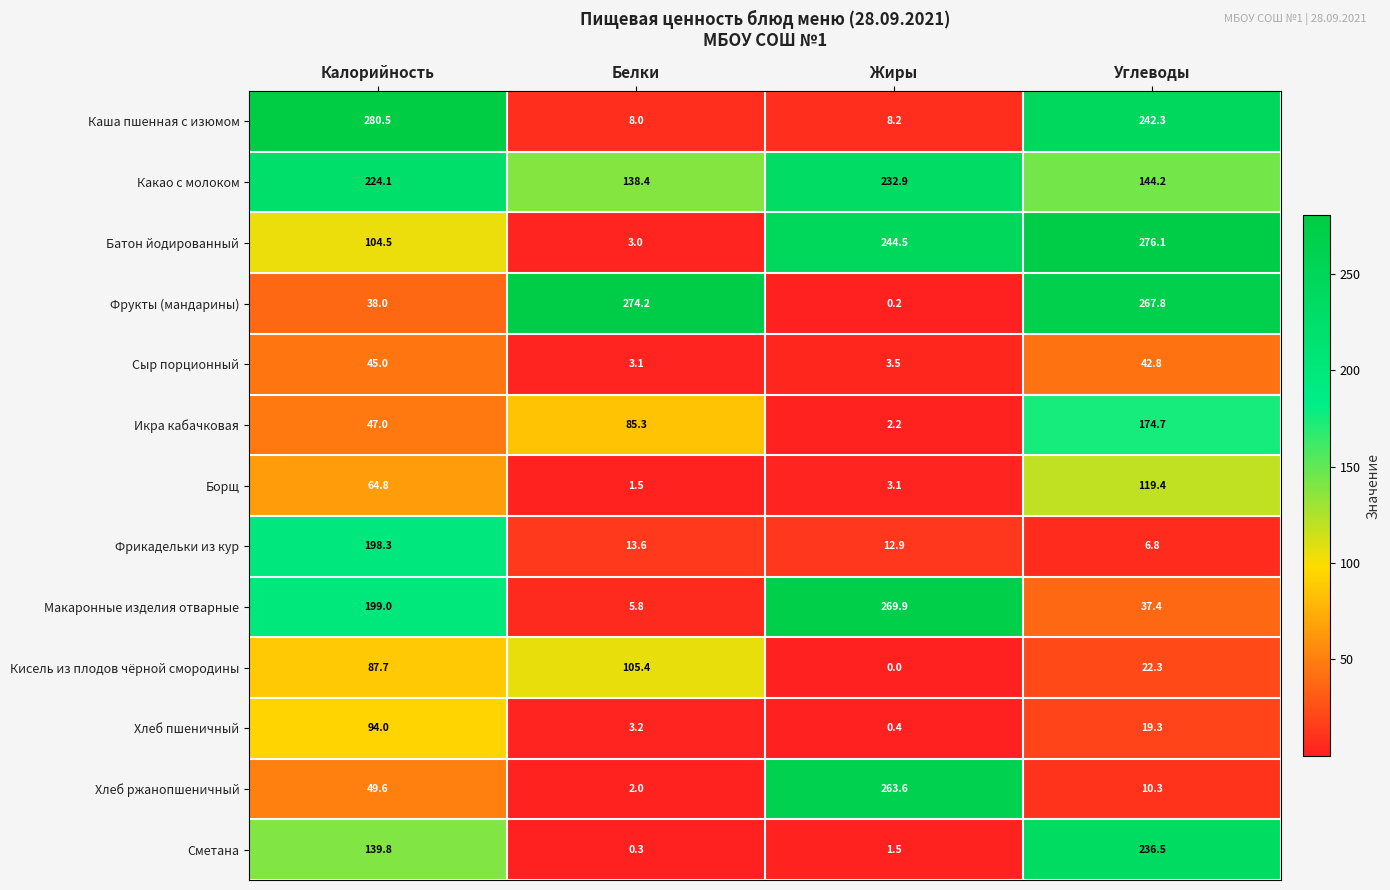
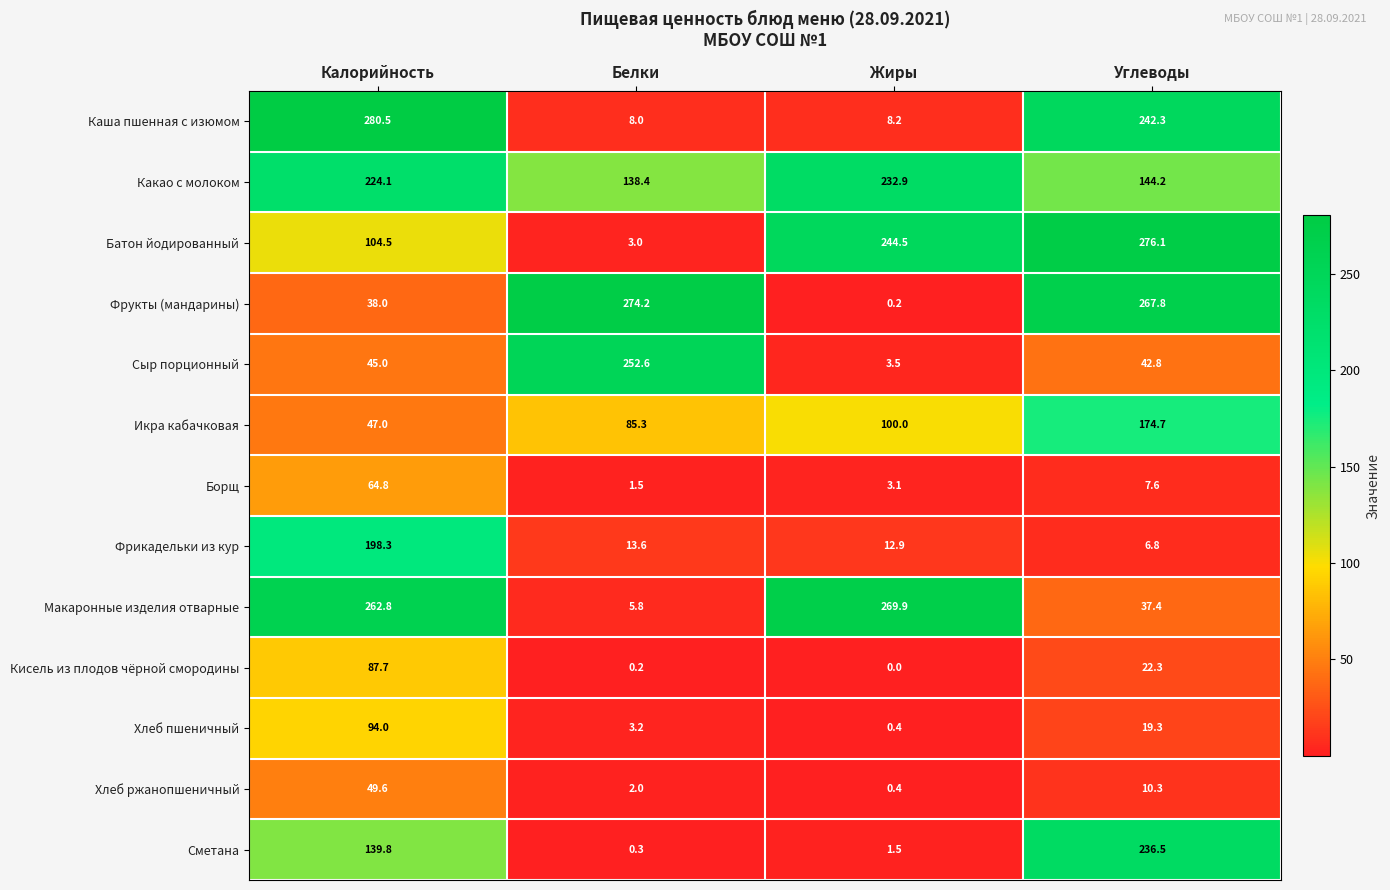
Сыр порционный, Белки: 3.1 -> 252.6
Икра кабачковая, Жиры: 2.2 -> 100.0
Борщ, Углеводы: 119.4 -> 7.6
Макаронные изделия отварные, Калорийность: 199.0 -> 262.8
Кисель из плодов чёрной смородины, Белки: 105.4 -> 0.2
Хлеб ржанопшеничный, Жиры: 263.6 -> 0.4
